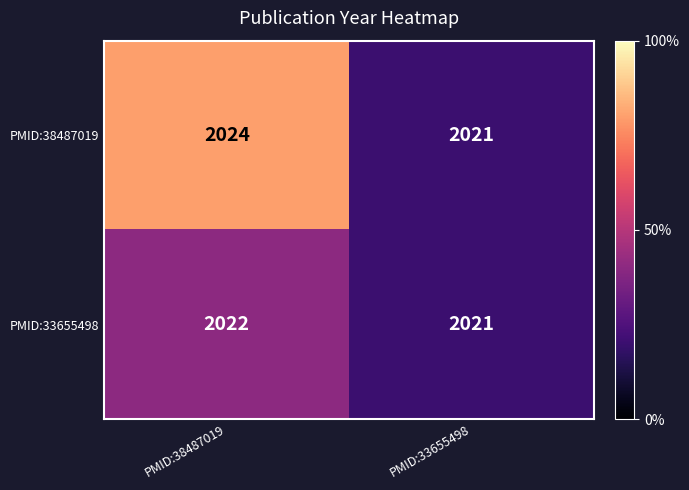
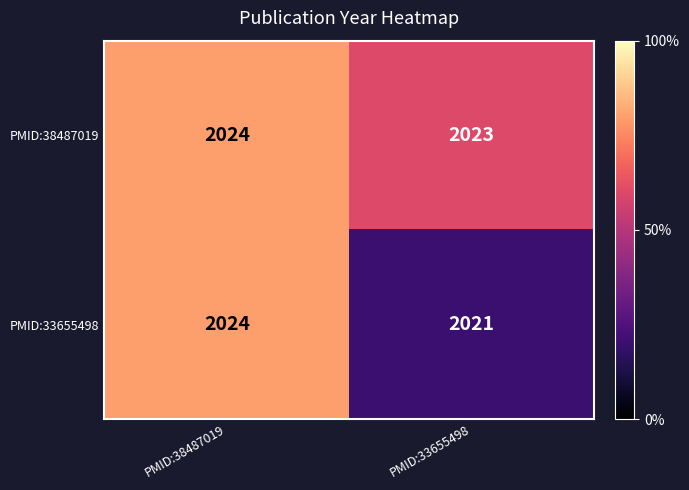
PMID:38487019, PMID:33655498: 2021 -> 2023
PMID:33655498, PMID:38487019: 2022 -> 2024
